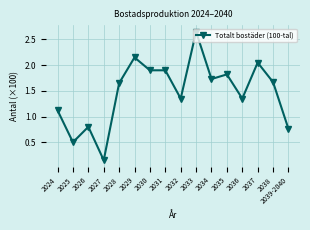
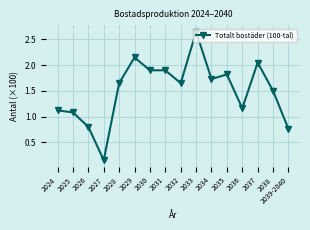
2025: 0.5 -> 1.1
2032: 1.4 -> 1.7
2036: 1.4 -> 1.2
2038: 1.7 -> 1.5
